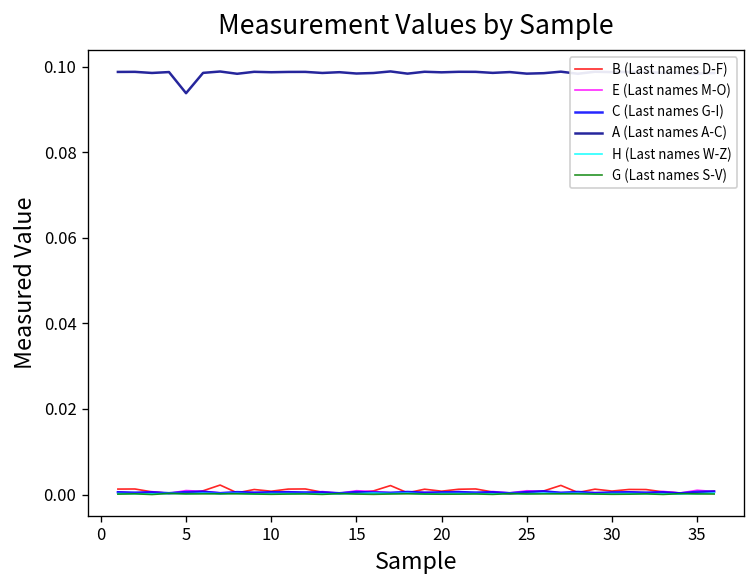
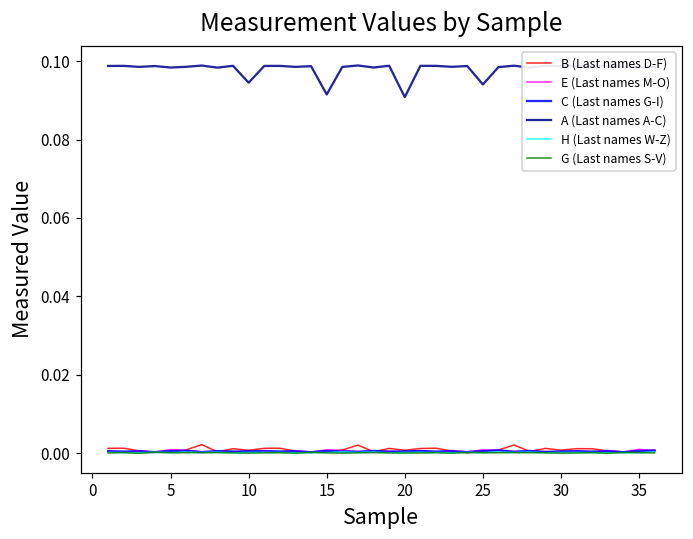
A (Last names A-C), 5: 0.094 -> 0.098
A (Last names A-C), 10: 0.099 -> 0.095
A (Last names A-C), 15: 0.098 -> 0.092
A (Last names A-C), 20: 0.099 -> 0.091
A (Last names A-C), 25: 0.098 -> 0.094
